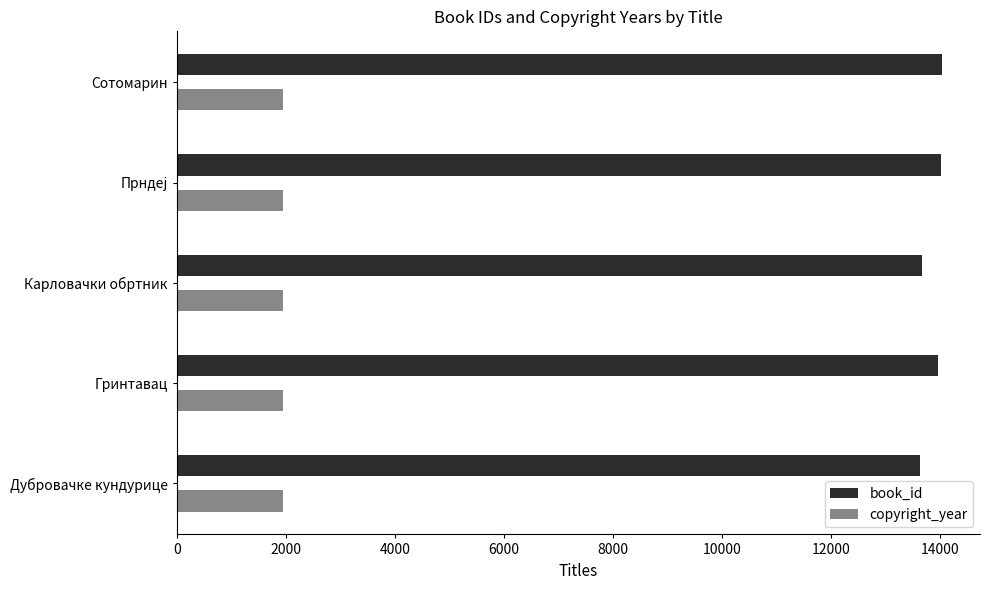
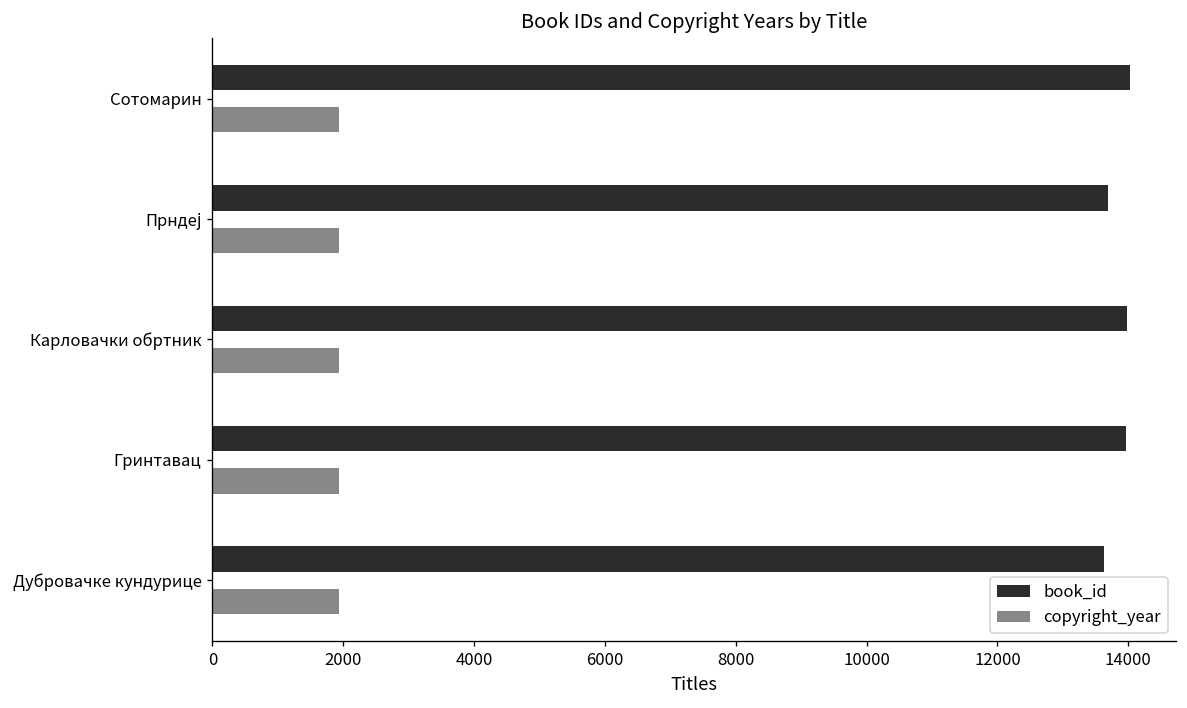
book_id, Прндеј: 14000 -> 13700
book_id, Карловачки обртник: 13700 -> 14000
